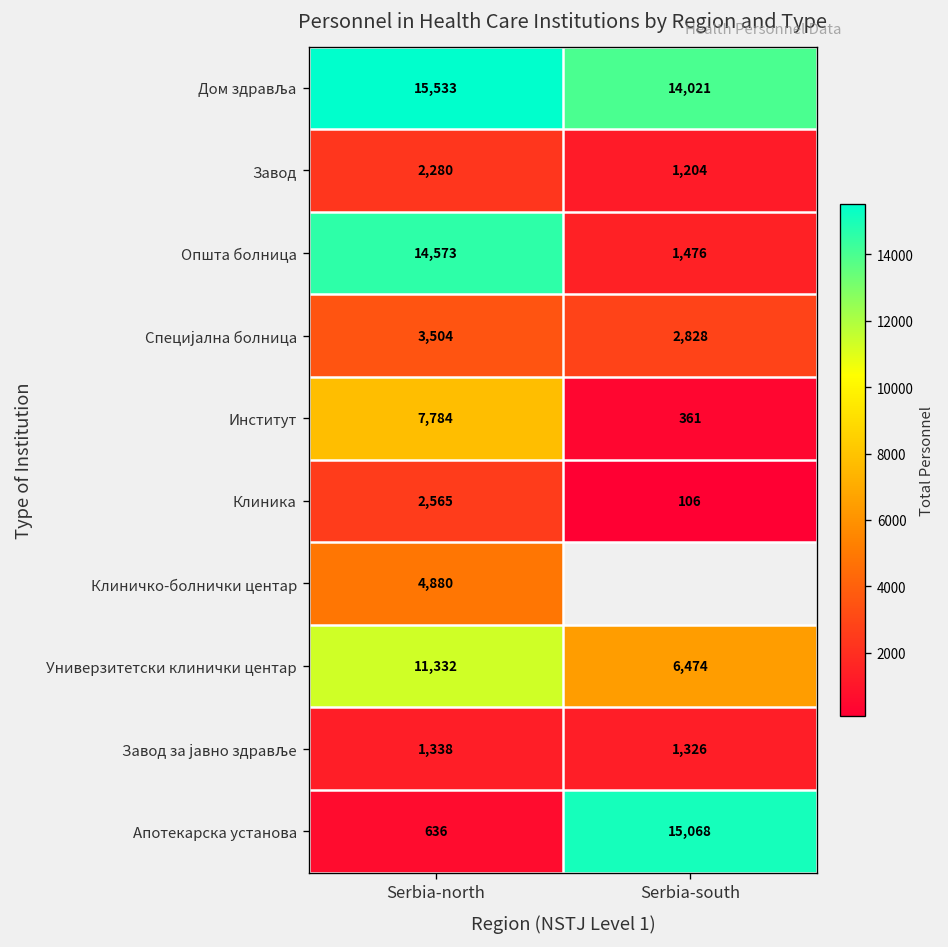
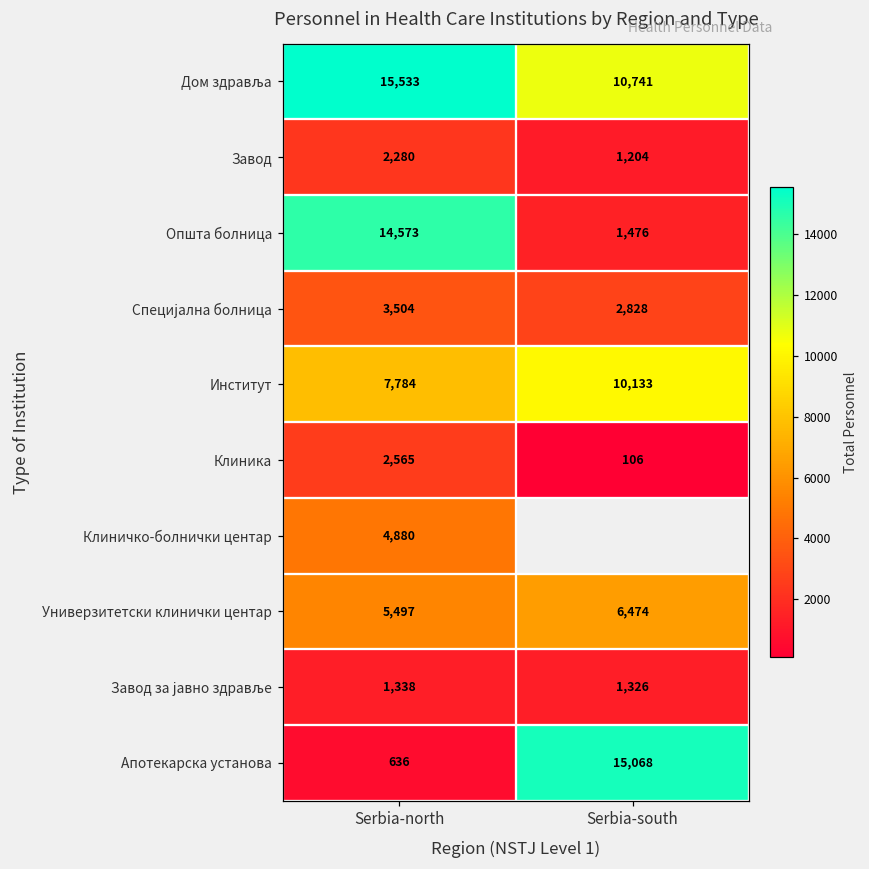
Дом здравља, Serbia-south: 14,021 -> 10,741
Институт, Serbia-south: 361 -> 10,133
Универзитетски клинички центар, Serbia-north: 11,332 -> 5,497
